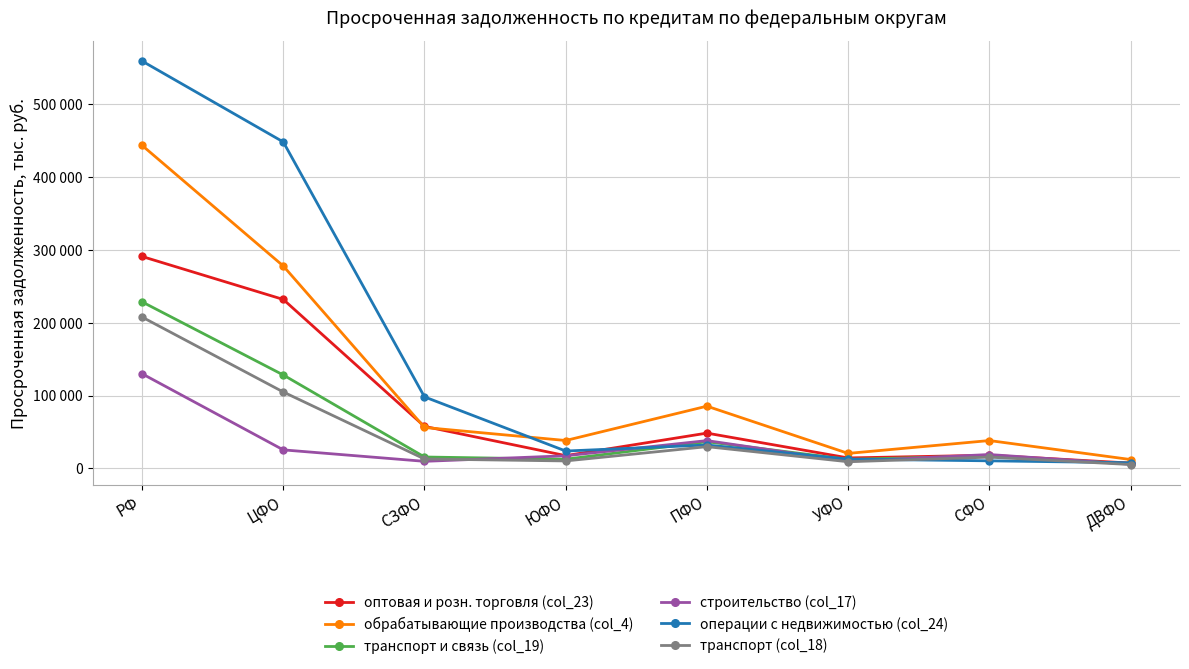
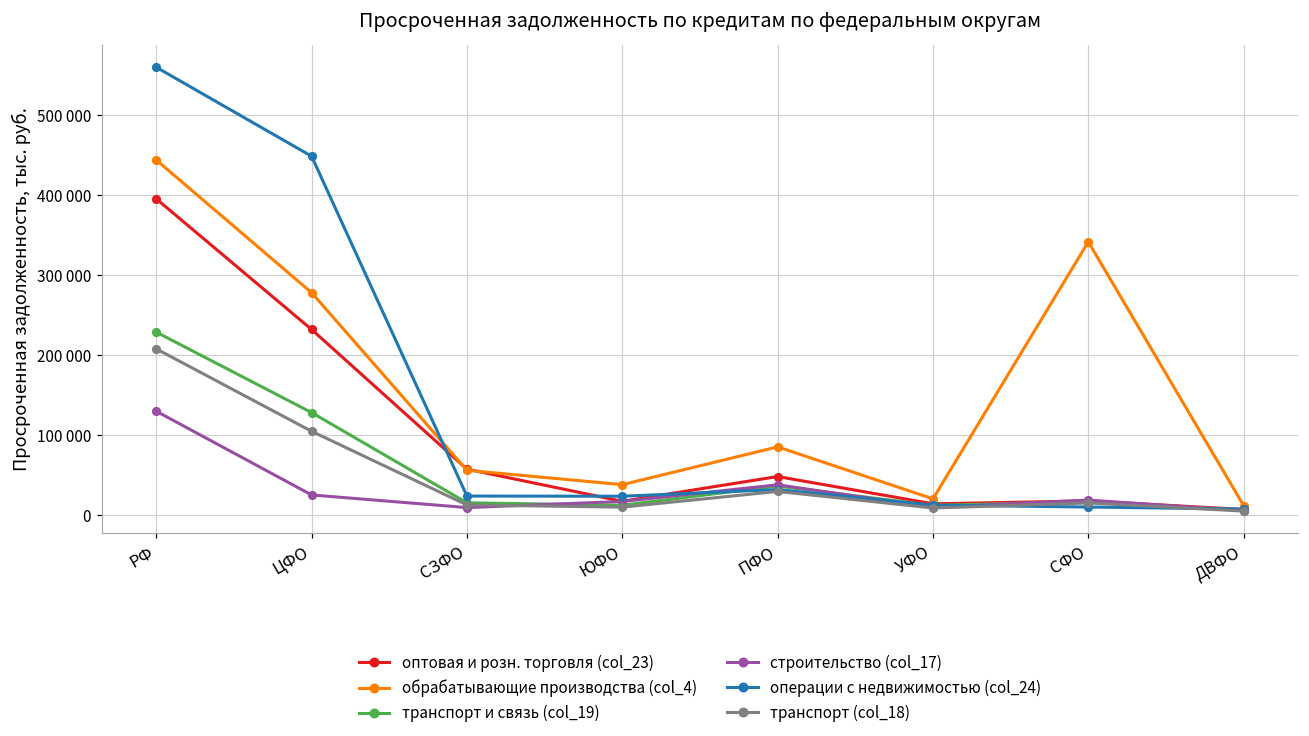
оптовая и розн. торговля (col_23), РФ: 290000 -> 400000
операции с недвижимостью (col_24), СЗФО: 100000 -> 20000
обрабатывающие производства (col_4), СФО: 40000 -> 340000
